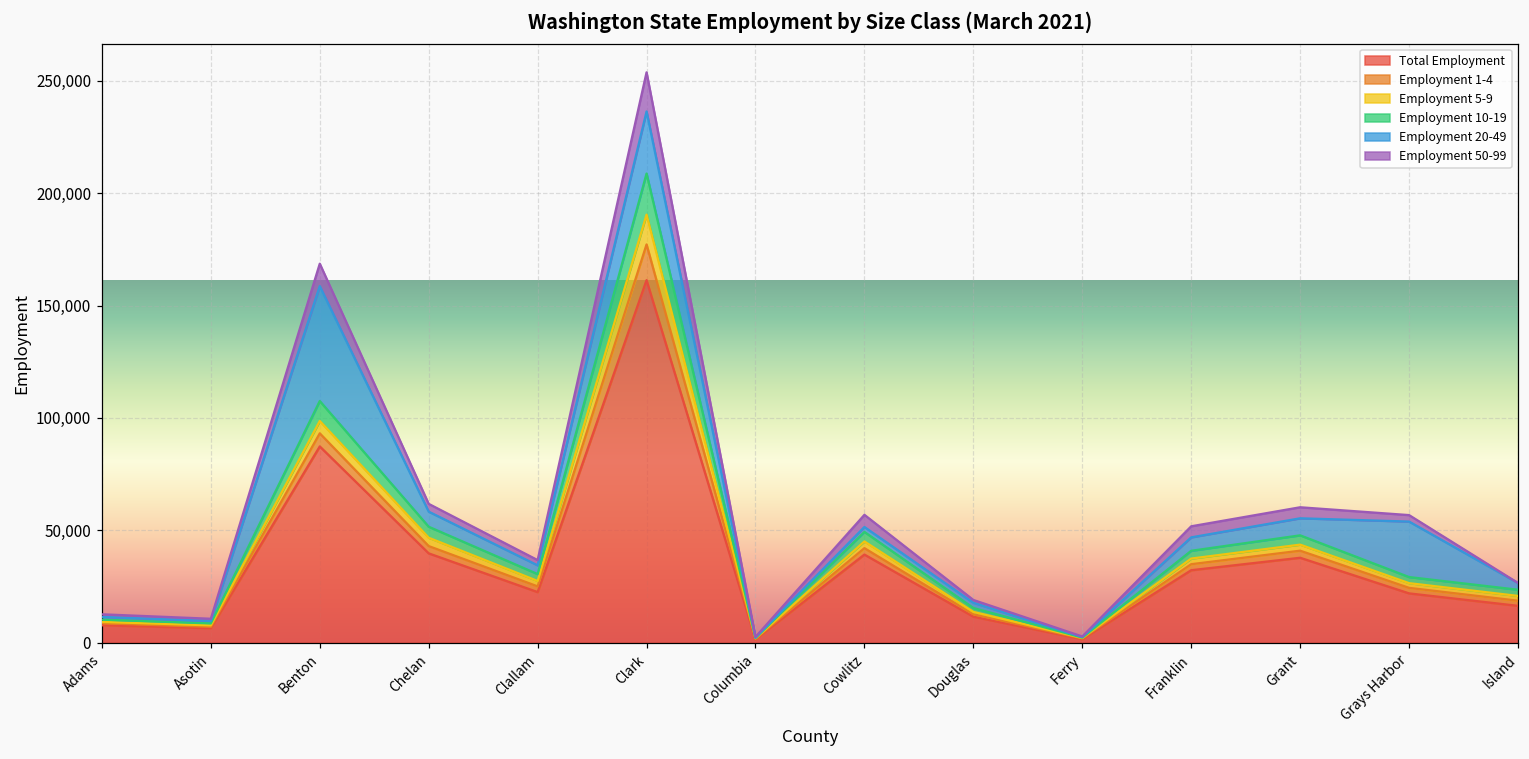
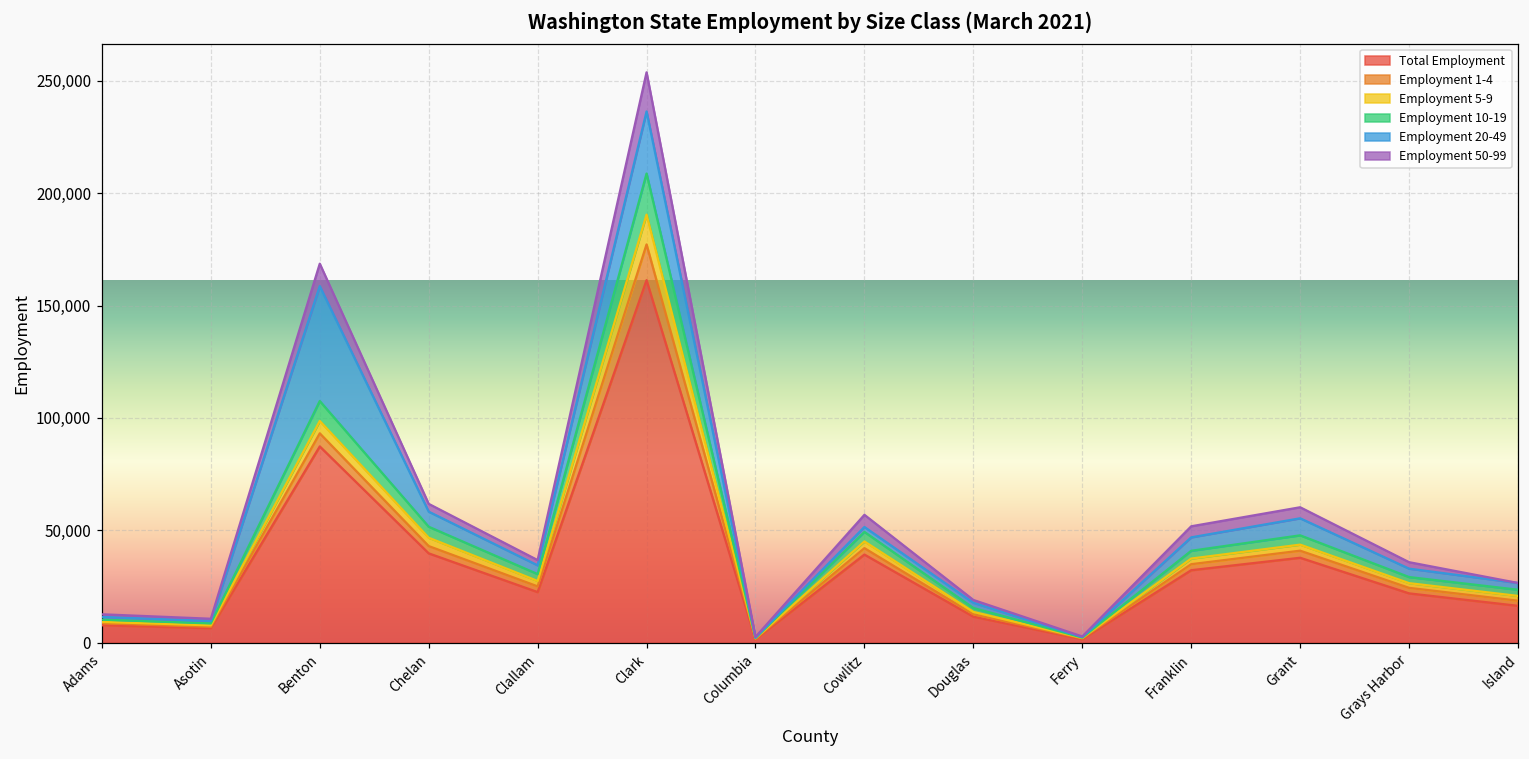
Employment 20-49, Grays Harbor: 25,000 -> 4,000
